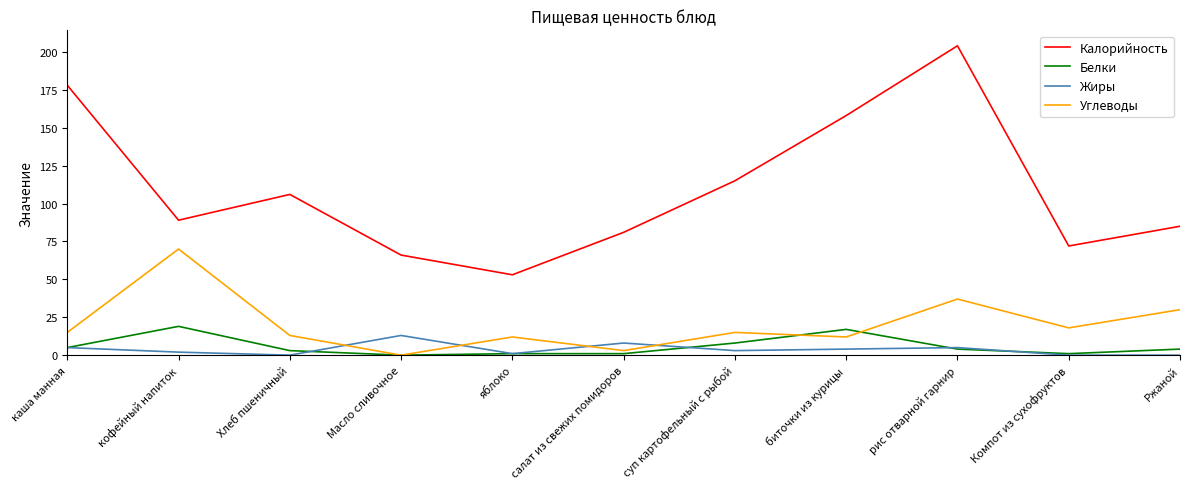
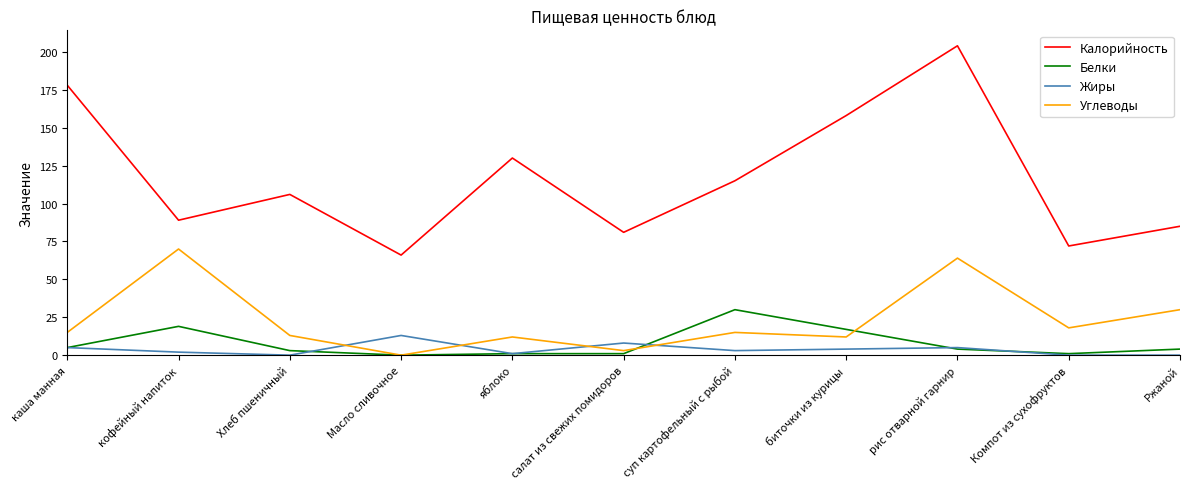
Калорийность, яблоко: 53 -> 130
Белки, суп картофельный с рыбой: 8 -> 30
Углеводы, рис отварной гарнир: 37 -> 64
